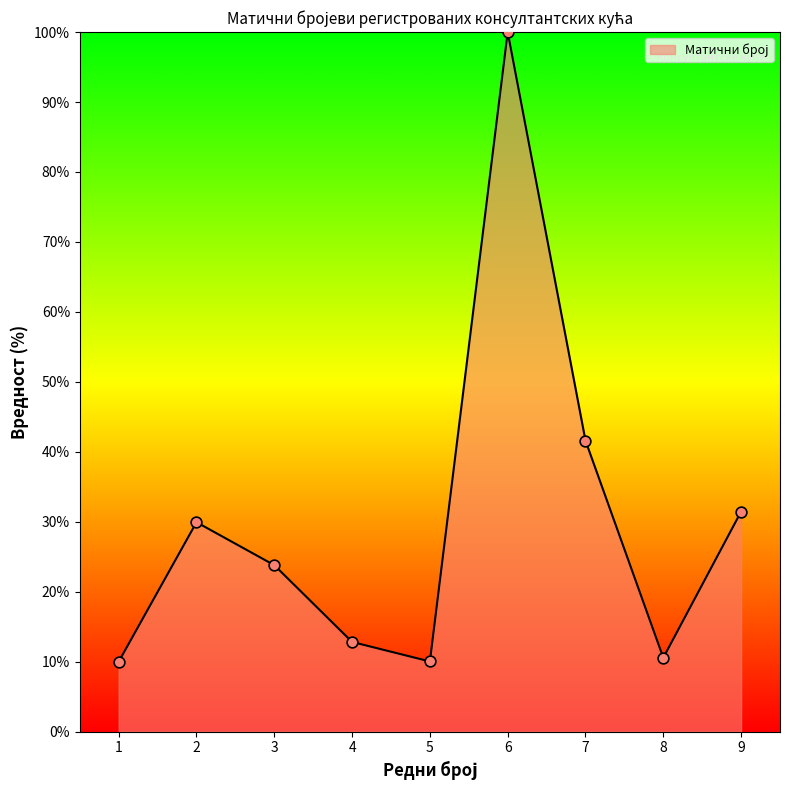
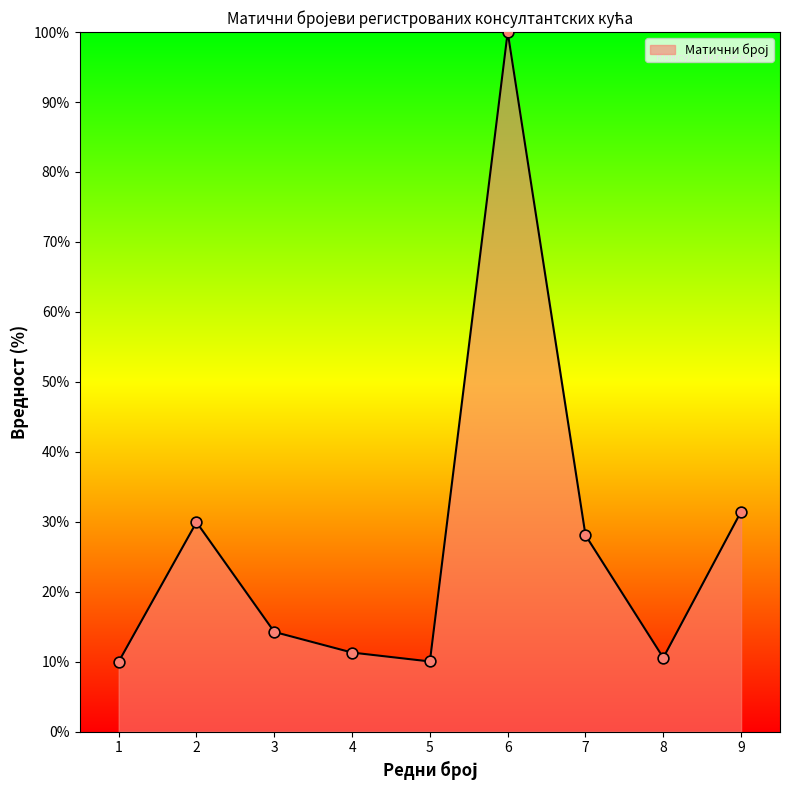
3: 24% -> 14%
4: 13% -> 11%
7: 42% -> 28%
